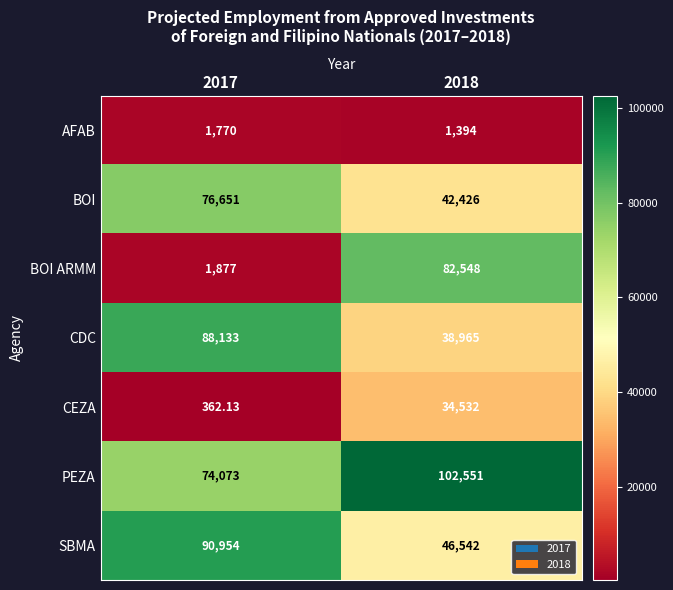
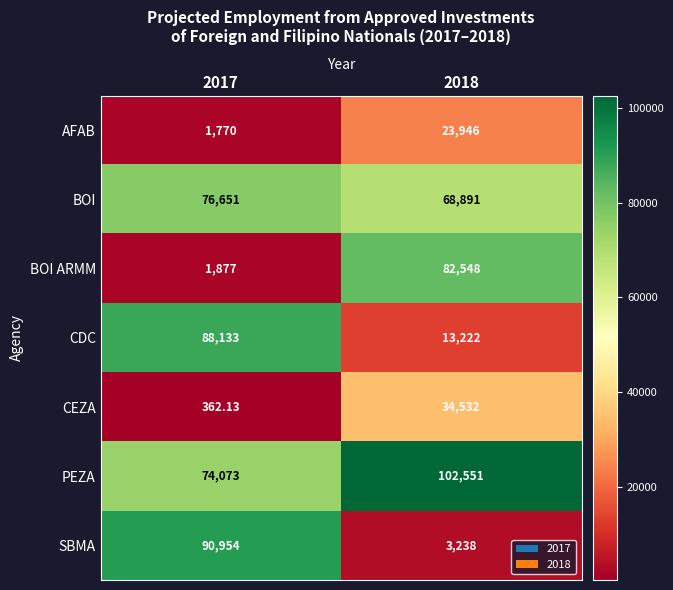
AFAB, 2018: 1,394 -> 23,946
BOI, 2018: 42,426 -> 68,891
CDC, 2018: 38,965 -> 13,222
SBMA, 2018: 46,542 -> 3,238
